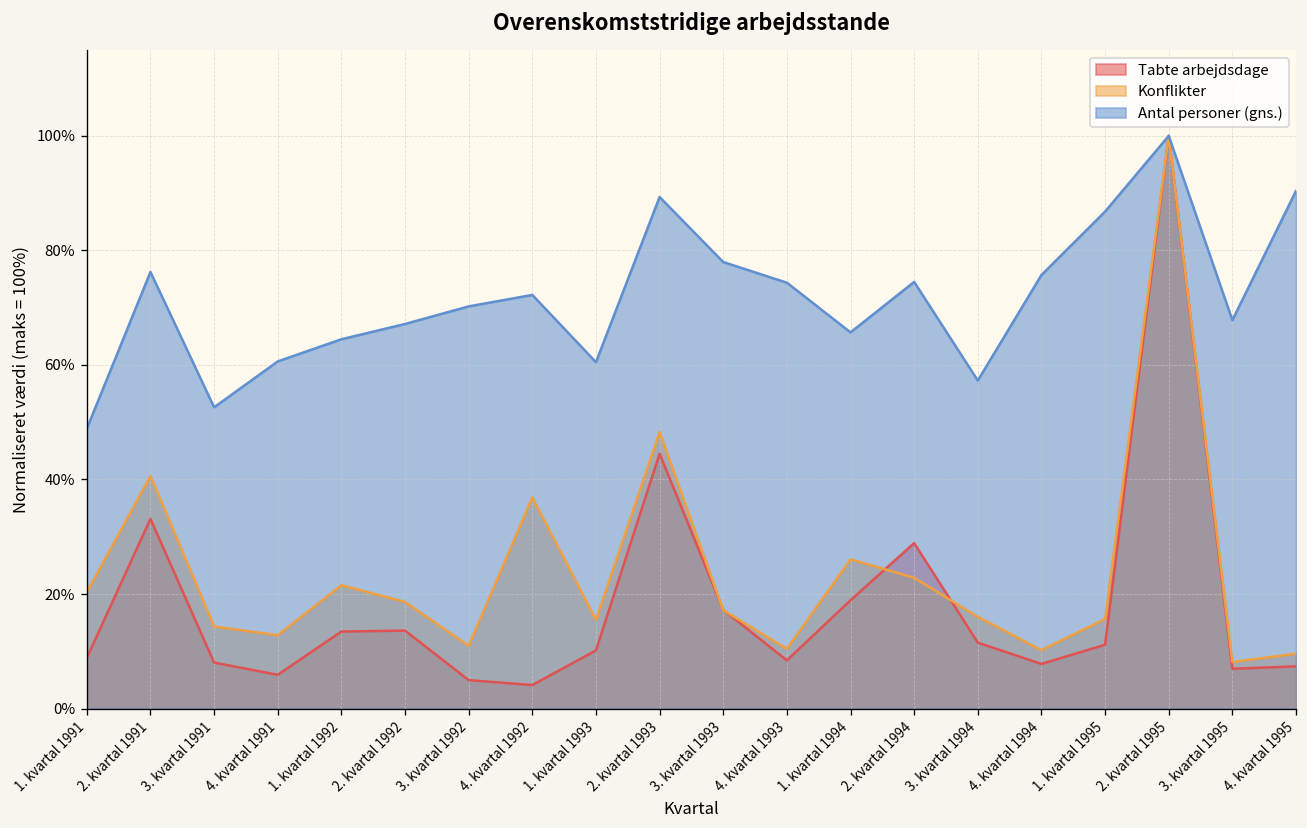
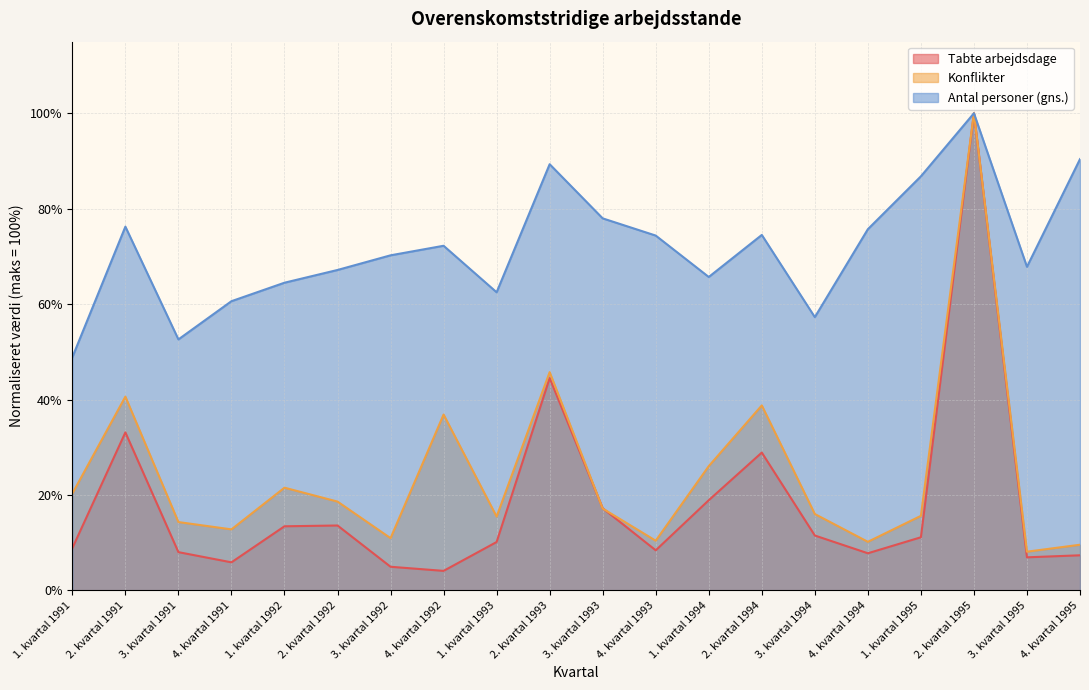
Antal personer (gns.), 1. kvartal 1993: 60% -> 62%
Konflikter, 2. kvartal 1993: 48% -> 46%
Konflikter, 2. kvartal 1994: 23% -> 39%
